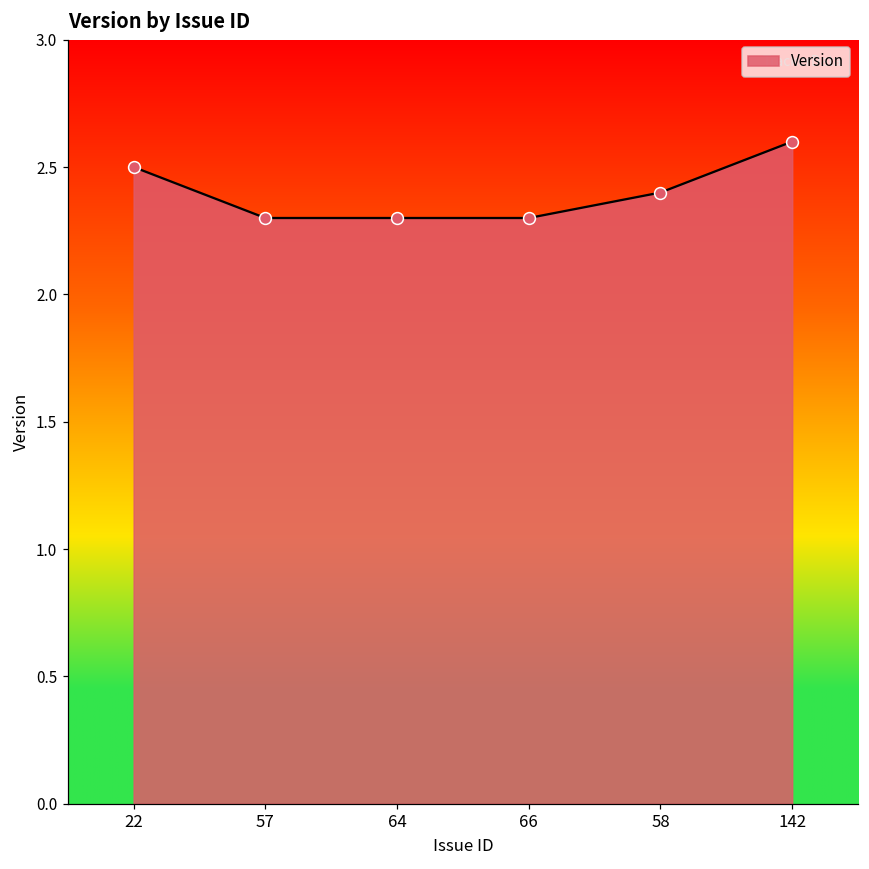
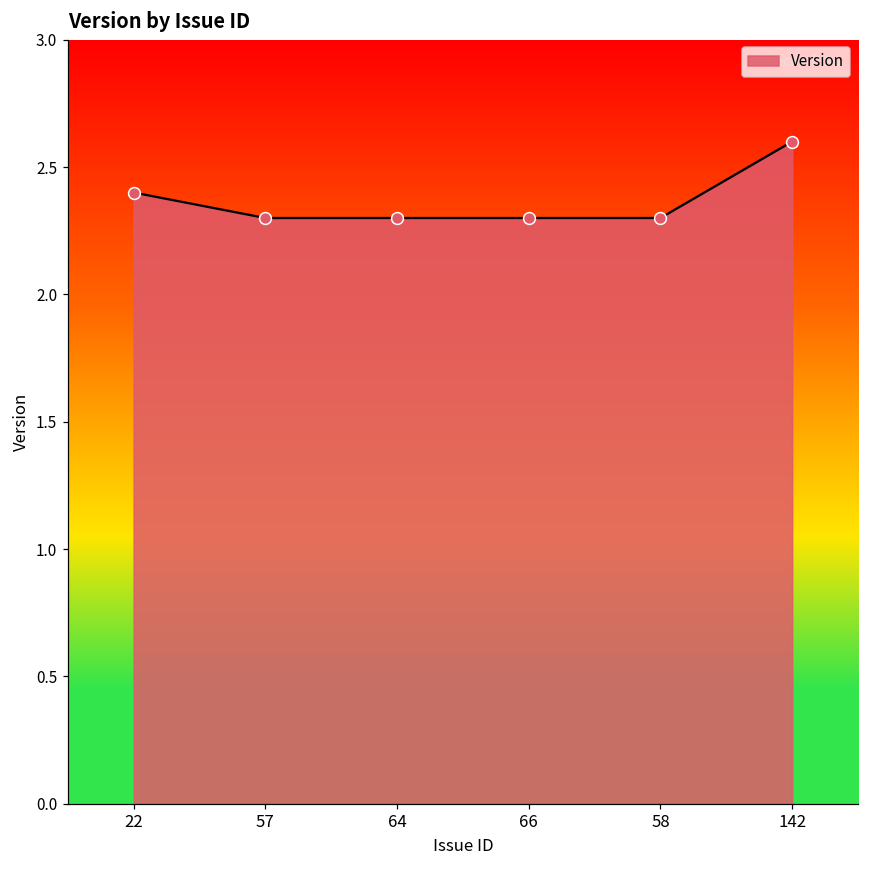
22: 2.5 -> 2.4
58: 2.4 -> 2.3
